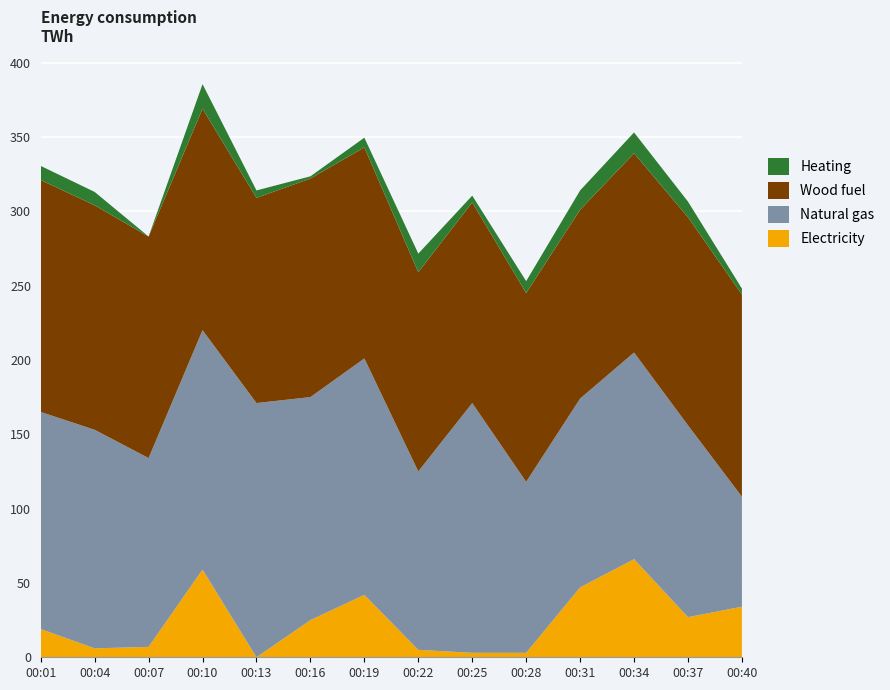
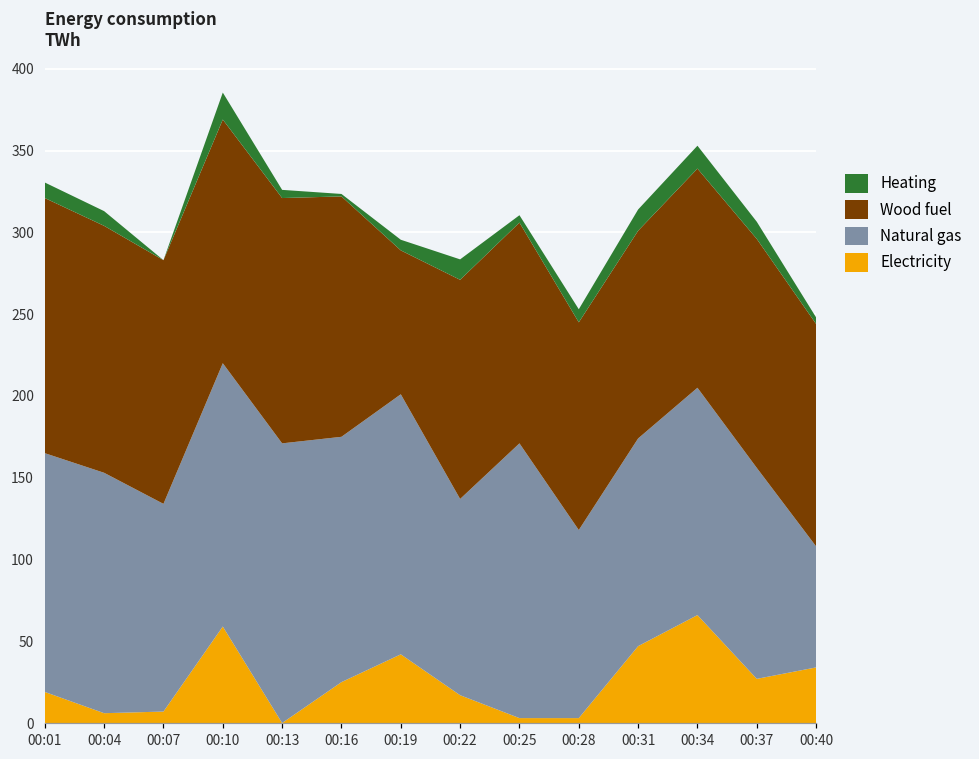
Wood fuel, 00:13: 138 -> 150
Wood fuel, 00:19: 142 -> 88
Electricity, 00:22: 5 -> 17
